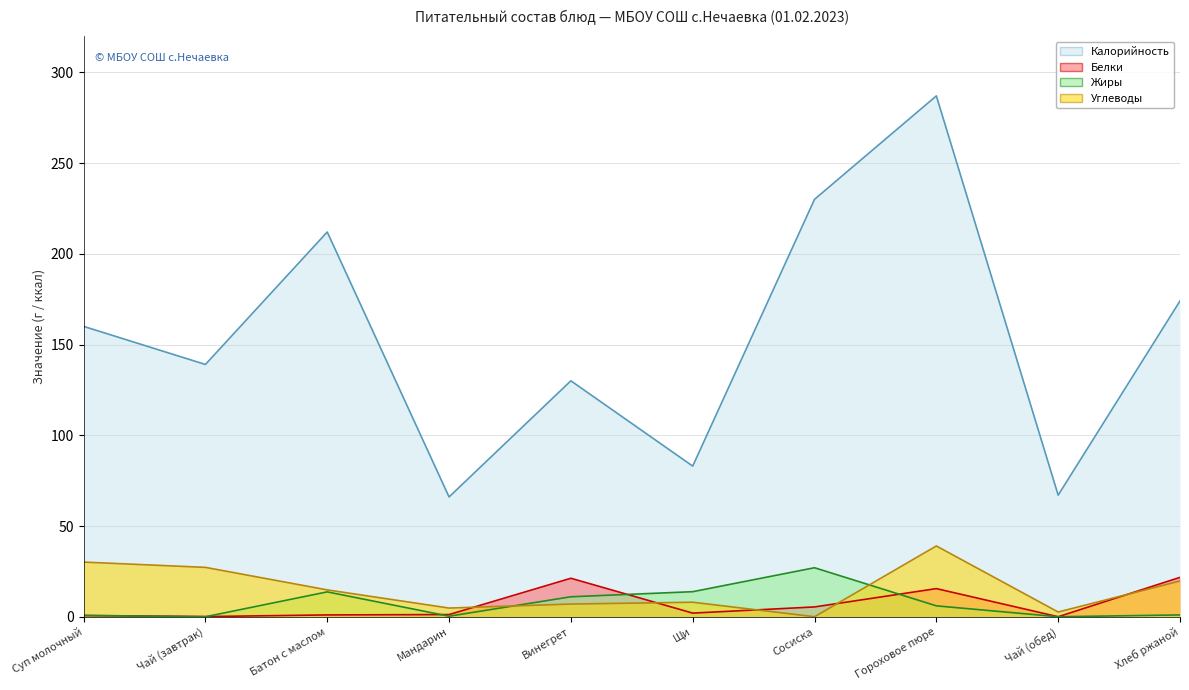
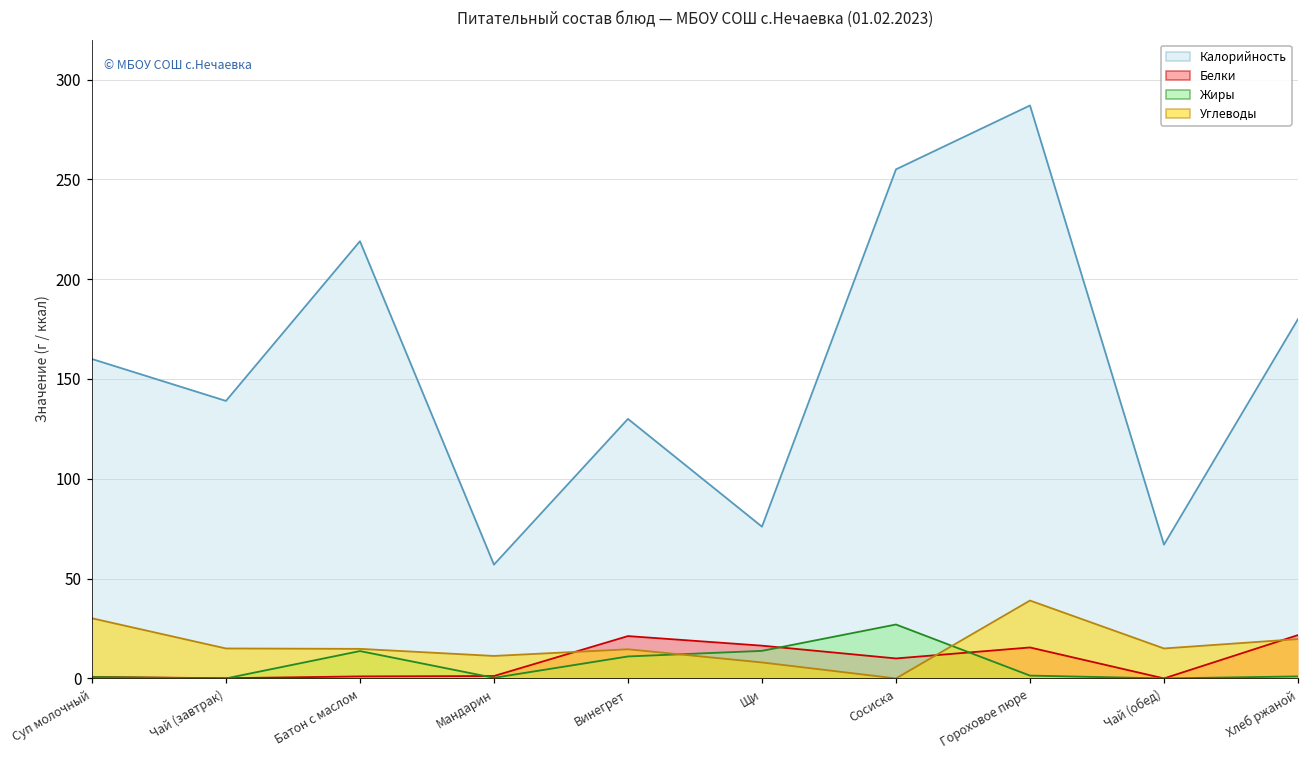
Углеводы, Чай (завтрак): 27 -> 15
Калорийность, Батон с маслом: 212 -> 219
Калорийность, Мандарин: 66 -> 57
Углеводы, Мандарин: 5 -> 11
Углеводы, Винегрет: 7 -> 15
Калорийность, Щи: 83 -> 76
Белки, Щи: 2 -> 16
Калорийность, Сосиска: 230 -> 255
Белки, Сосиска: 5 -> 10
Жиры, Гороховое пюре: 6 -> 1
Углеводы, Чай (обед): 3 -> 15
Калорийность, Хлеб ржаной: 174 -> 180
